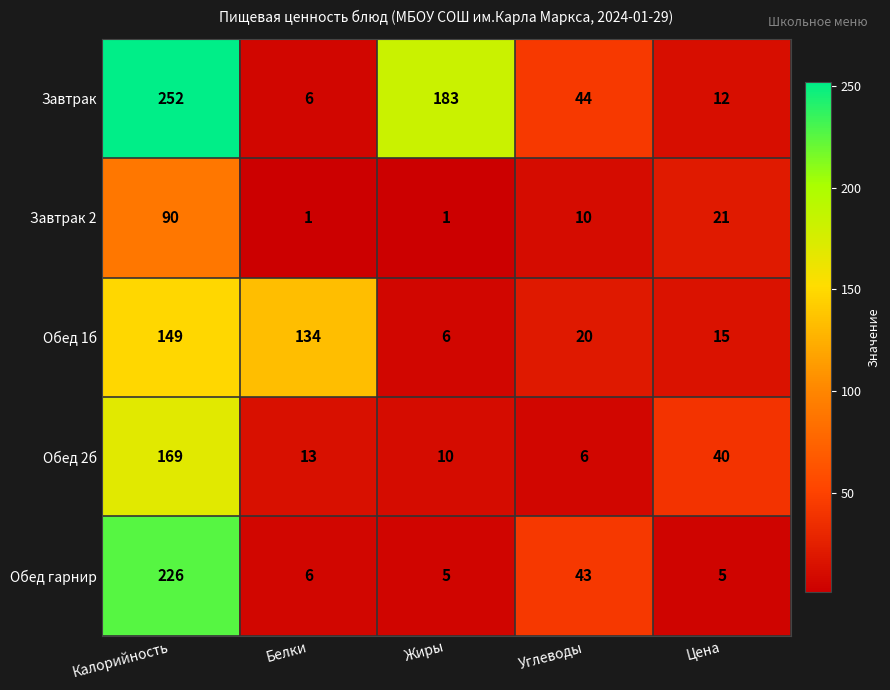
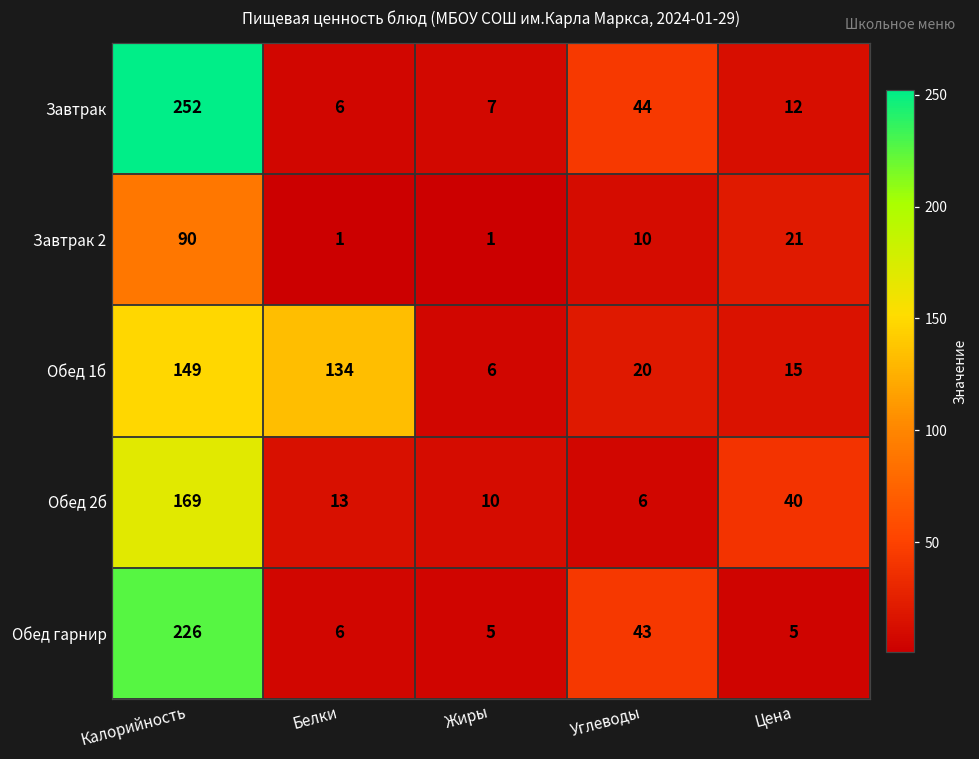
Завтрак, Жиры: 183 -> 7
